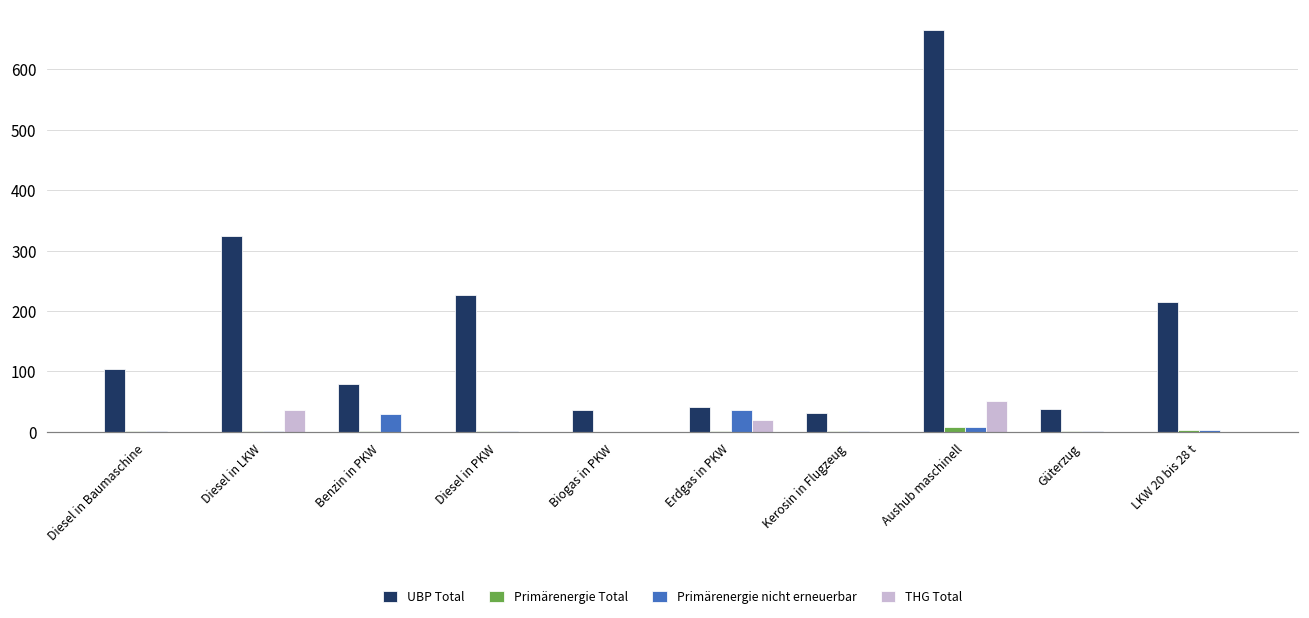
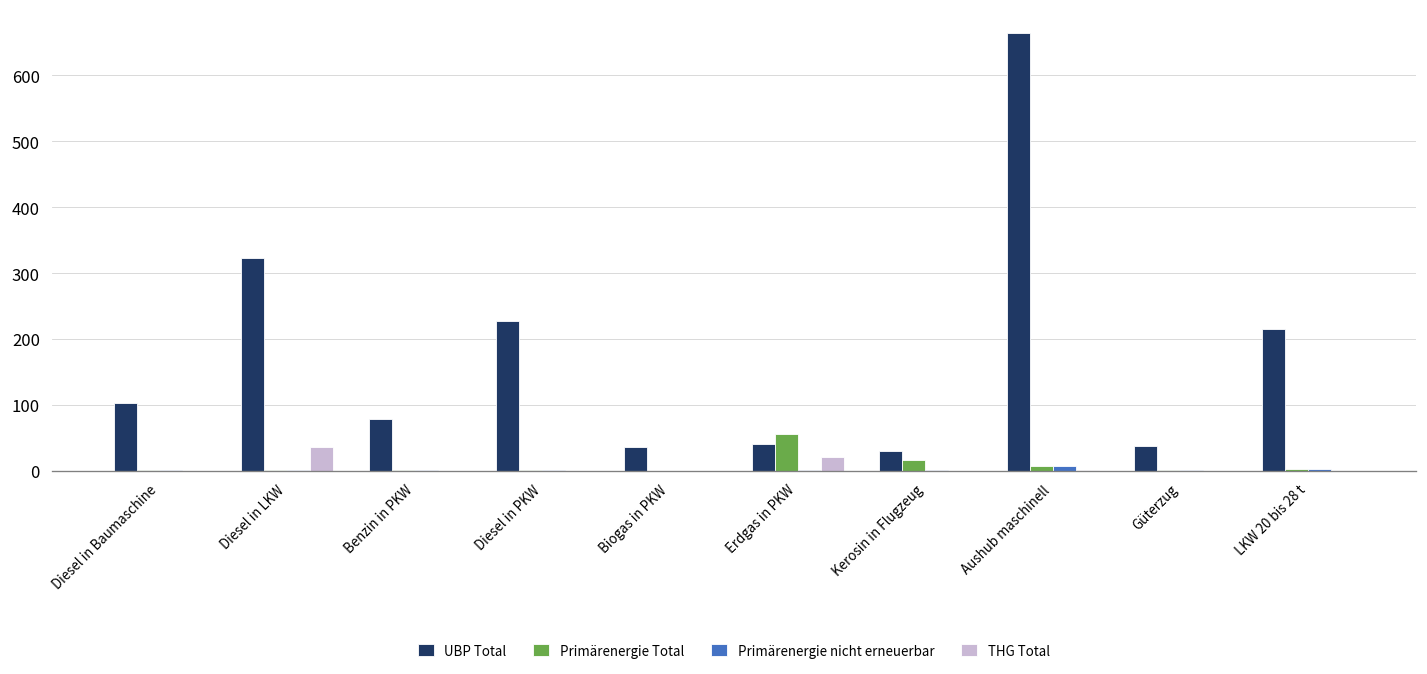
Primärenergie nicht erneuerbar, Benzin in PKW: 30 -> 0
Primärenergie Total, Erdgas in PKW: 0 -> 60
Primärenergie nicht erneuerbar, Erdgas in PKW: 40 -> 0
Primärenergie Total, Kerosin in Flugzeug: 0 -> 20
THG Total, Aushub maschinell: 50 -> 0
